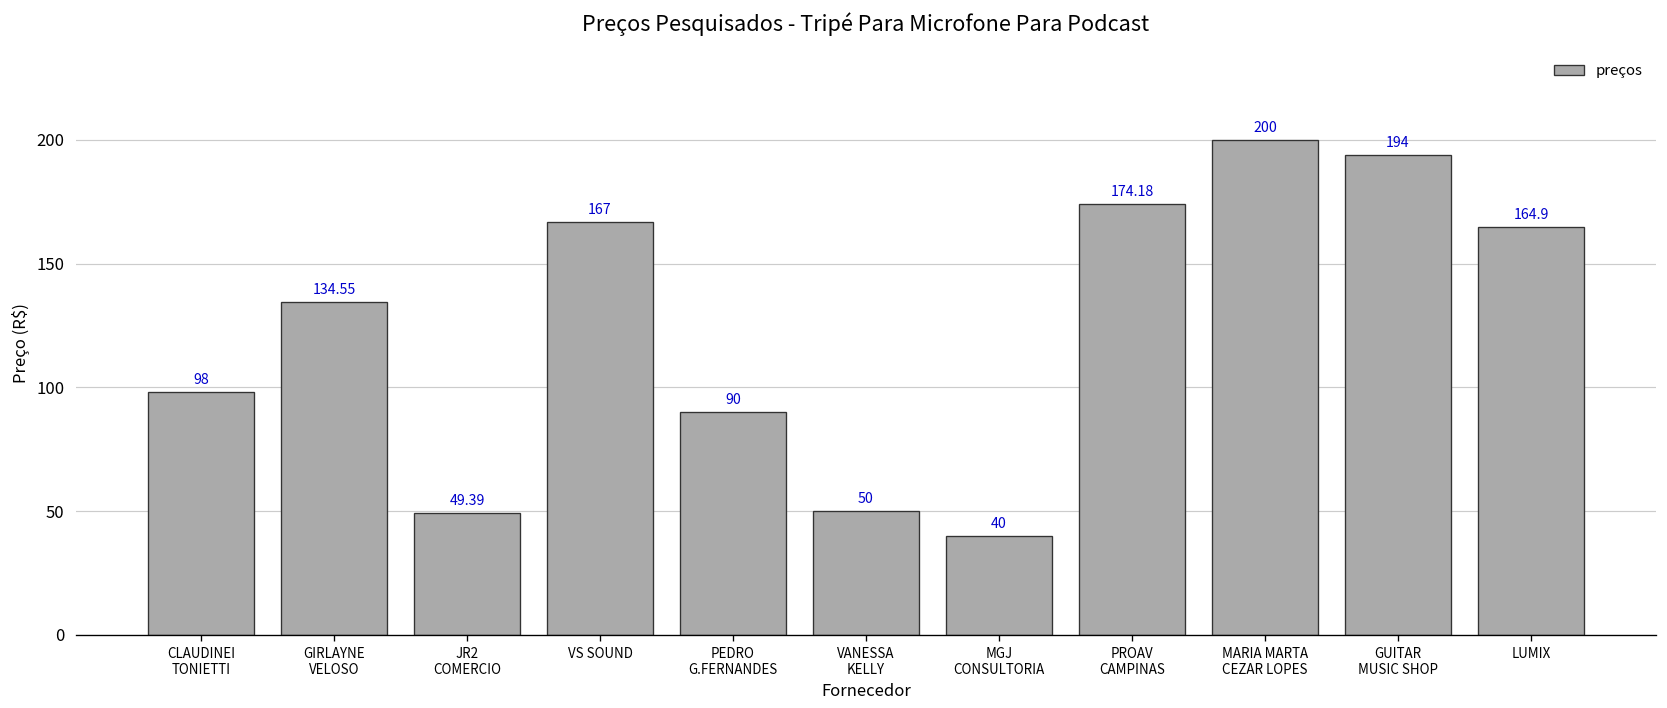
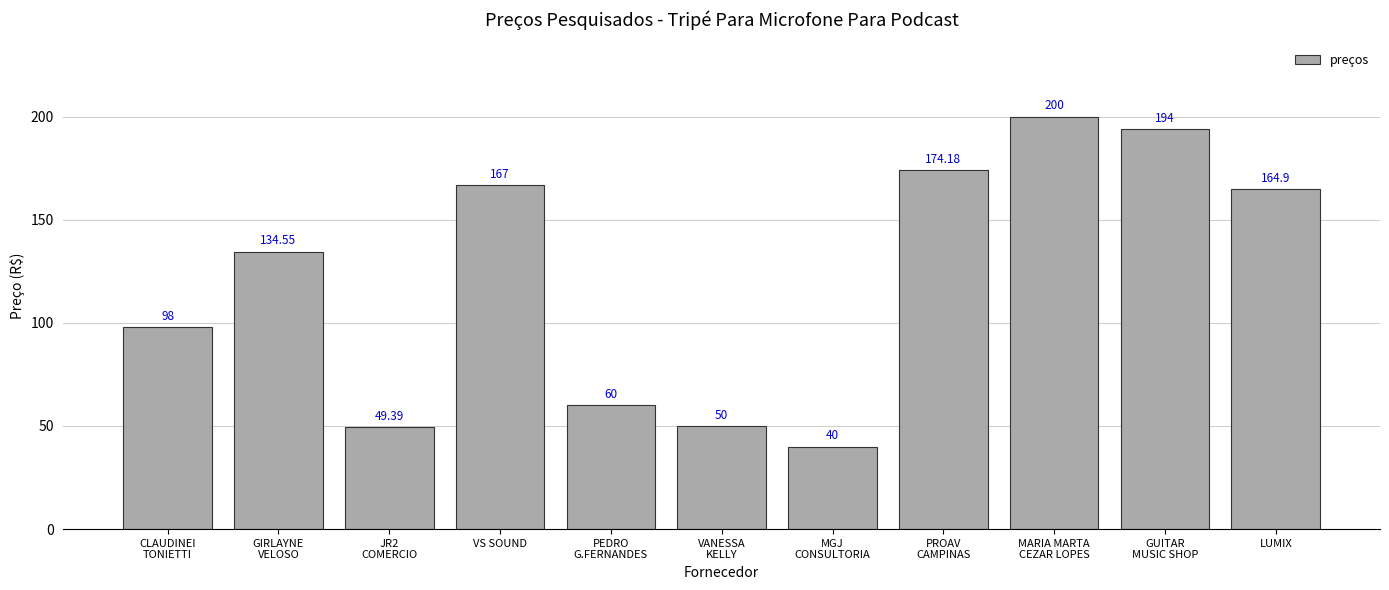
PEDRO G.FERNANDES: 90 -> 60
